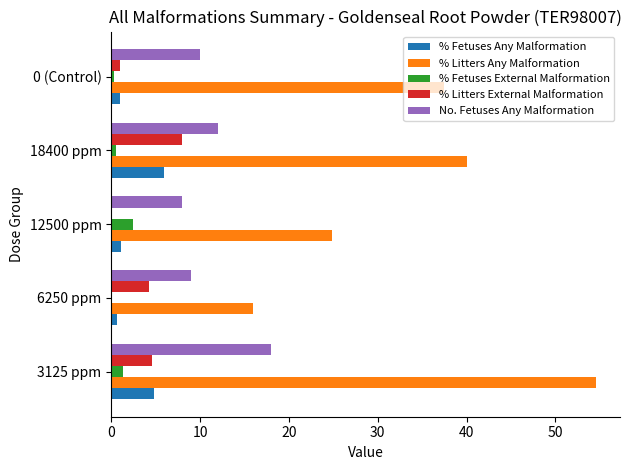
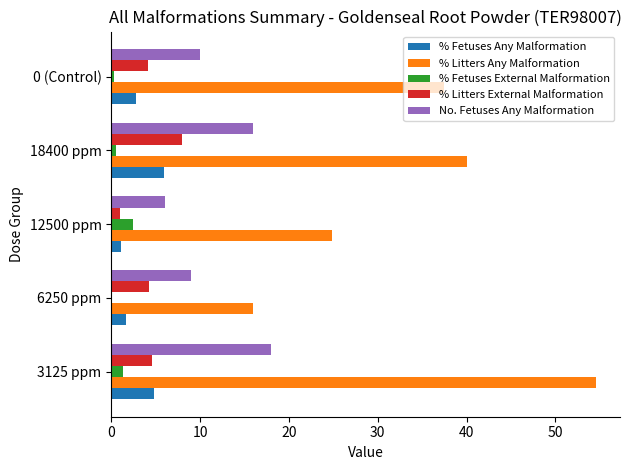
% Litters External Malformation, 0 (Control): 1 -> 4
% Fetuses Any Malformation, 0 (Control): 1 -> 3
No. Fetuses Any Malformation, 18400 ppm: 12 -> 16
No. Fetuses Any Malformation, 12500 ppm: 8 -> 6
% Litters External Malformation, 12500 ppm: 0 -> 1
% Fetuses Any Malformation, 6250 ppm: 1 -> 2
